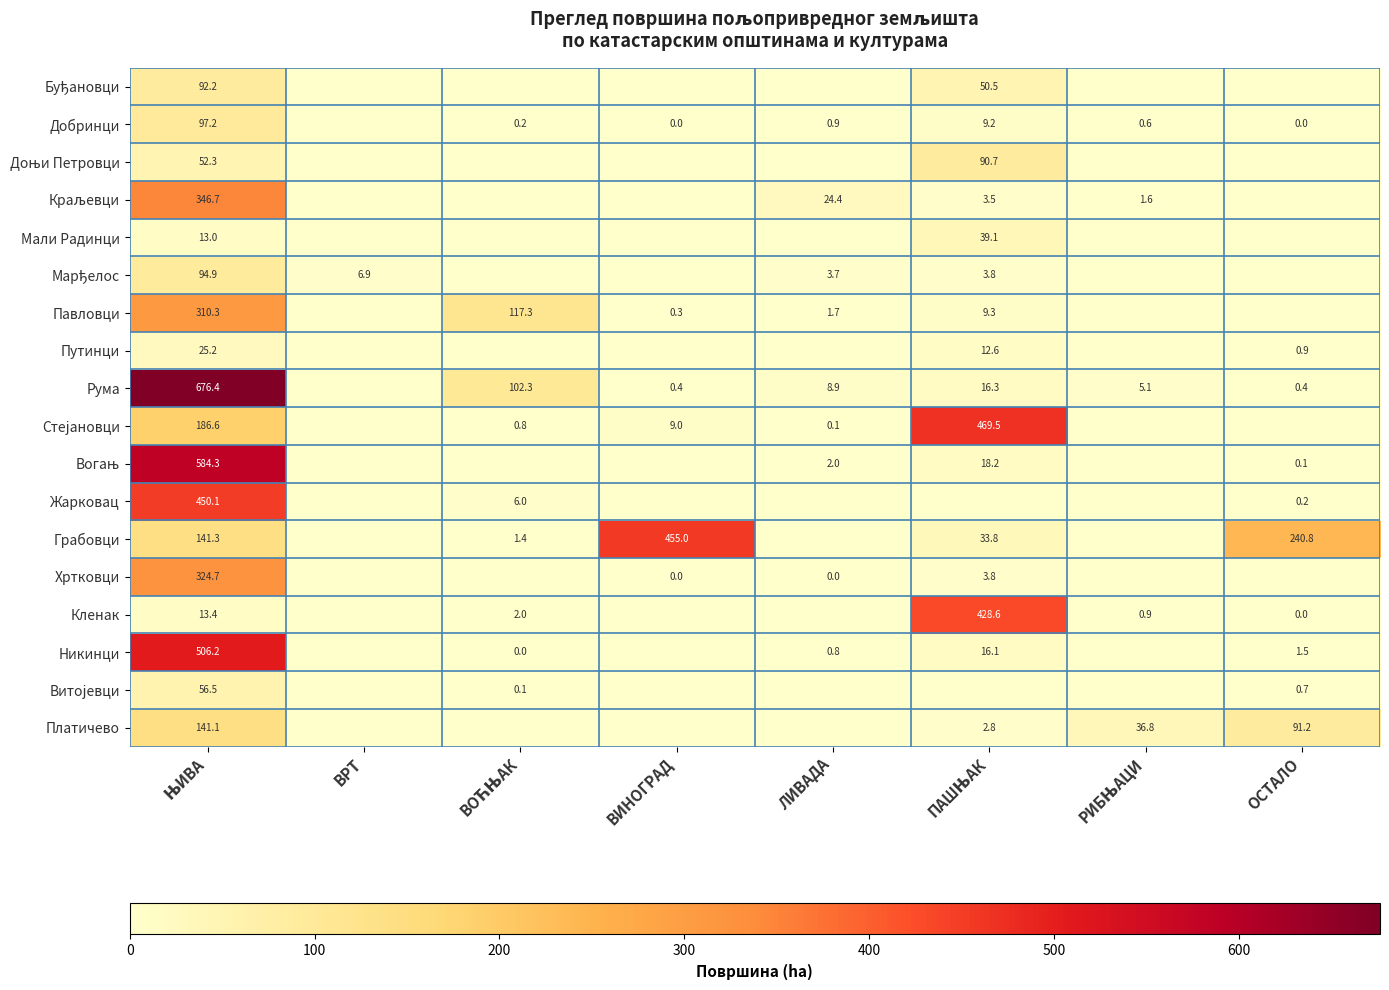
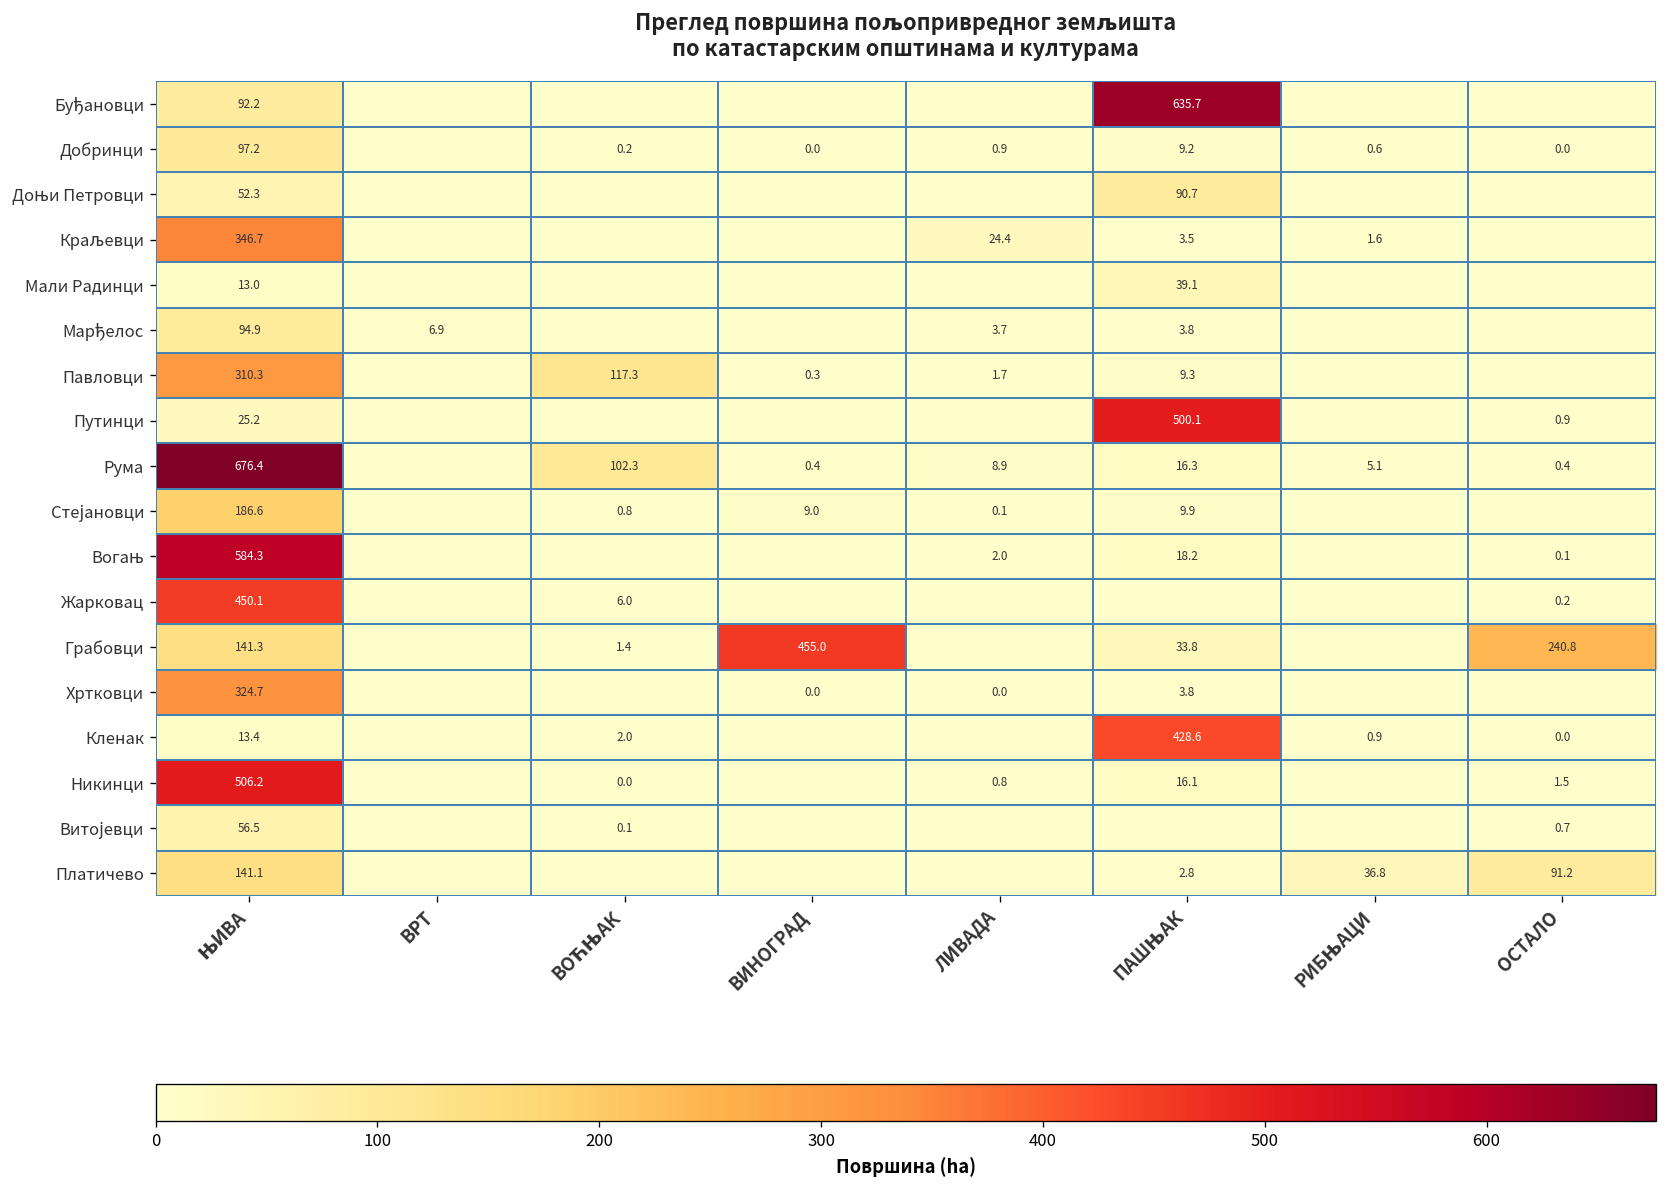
Буђановци, ПАШЊАК: 50.5 -> 635.7
Путинци, ПАШЊАК: 12.6 -> 500.1
Стејановци, ПАШЊАК: 469.5 -> 9.9
